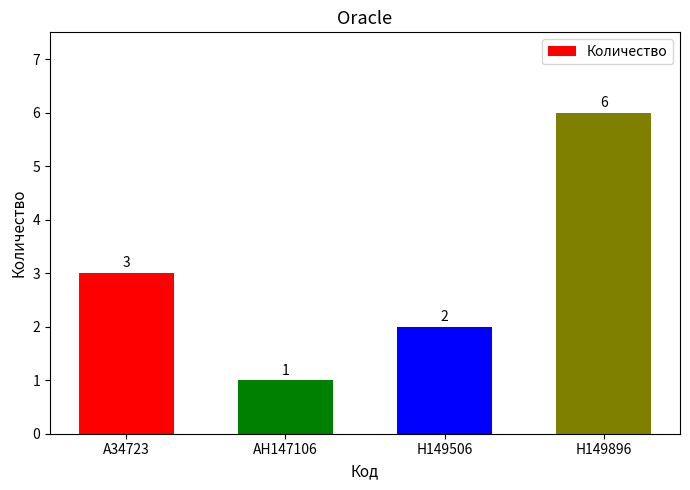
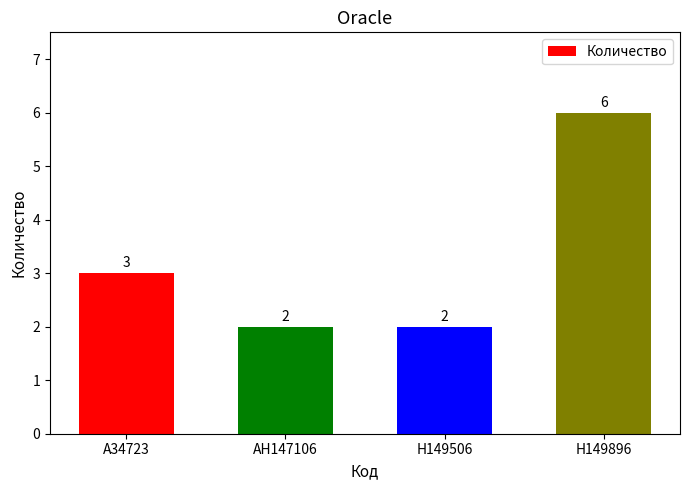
AH147106: 1 -> 2
